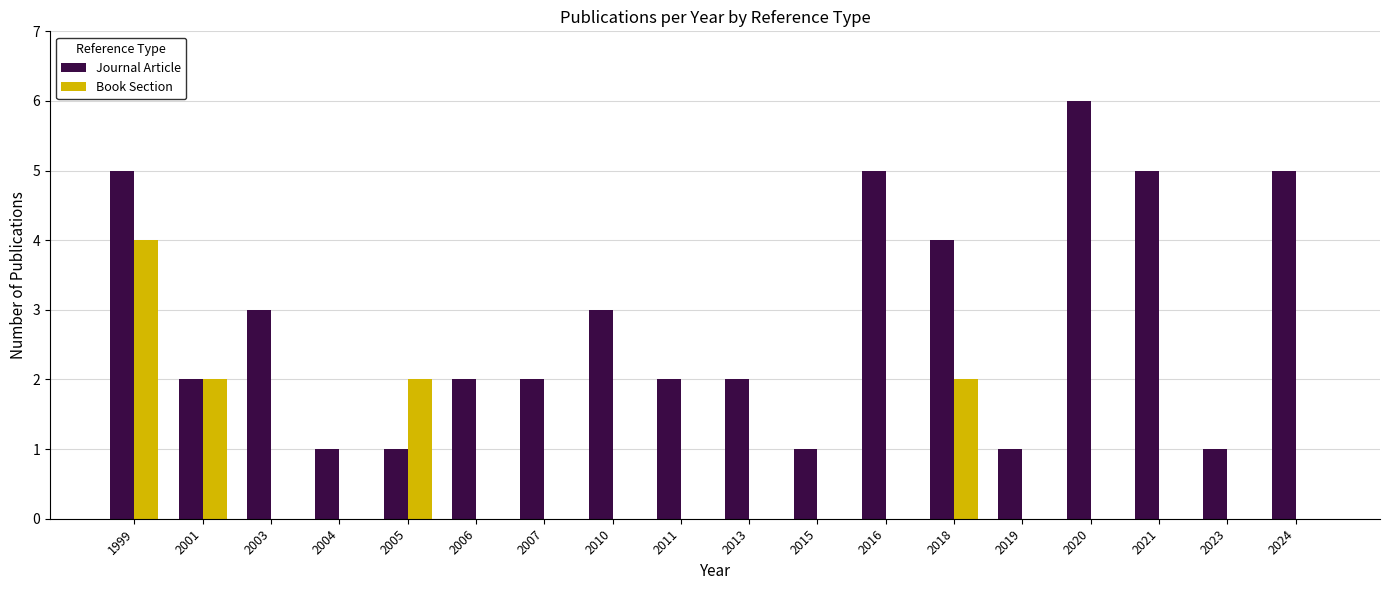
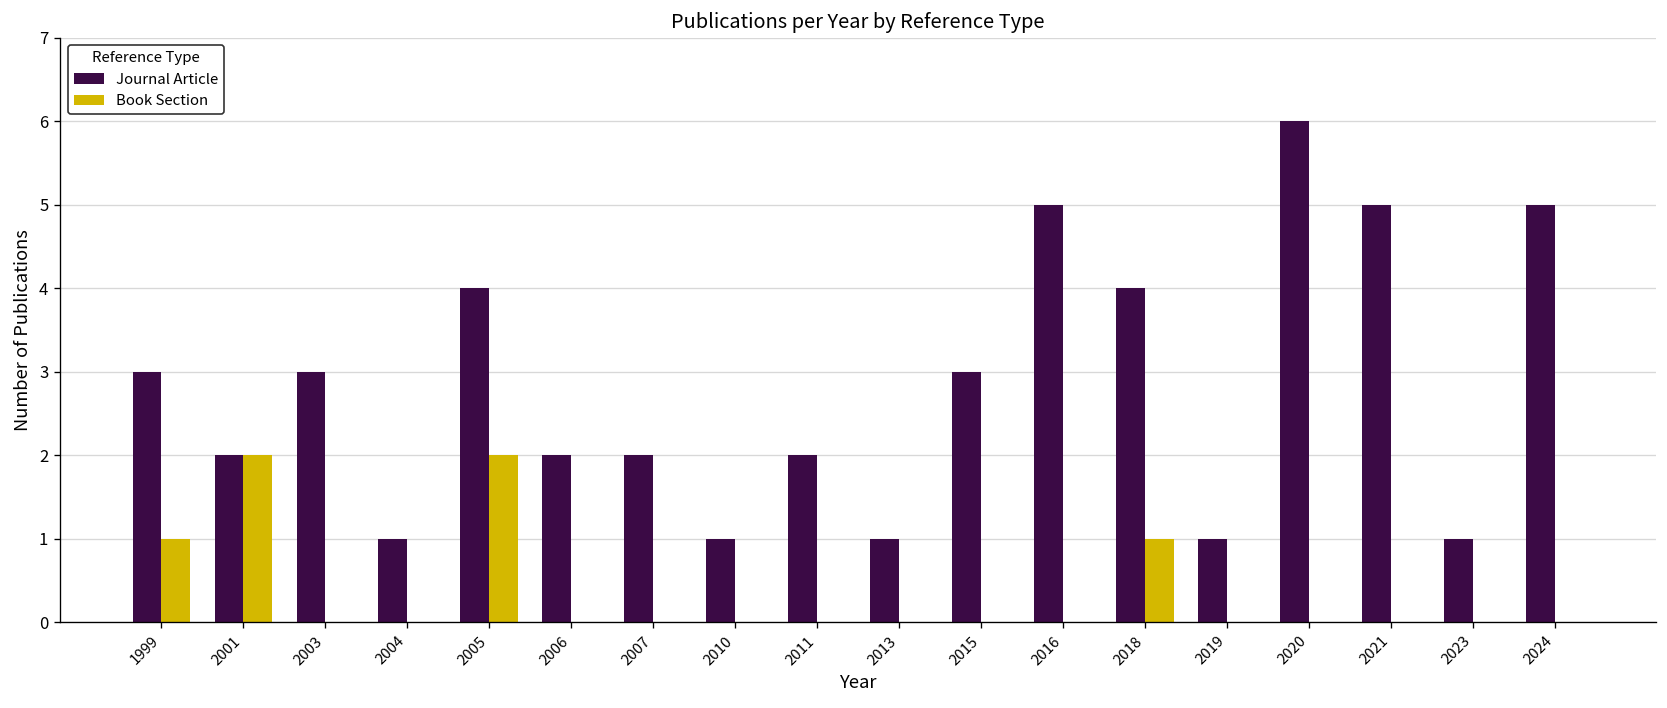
Journal Article, 1999: 5 -> 3
Book Section, 1999: 4 -> 1
Journal Article, 2005: 1 -> 4
Journal Article, 2010: 3 -> 1
Journal Article, 2013: 2 -> 1
Journal Article, 2015: 1 -> 3
Book Section, 2018: 2 -> 1
